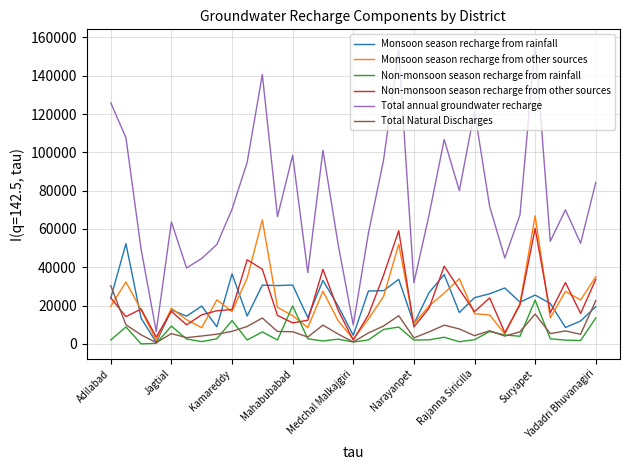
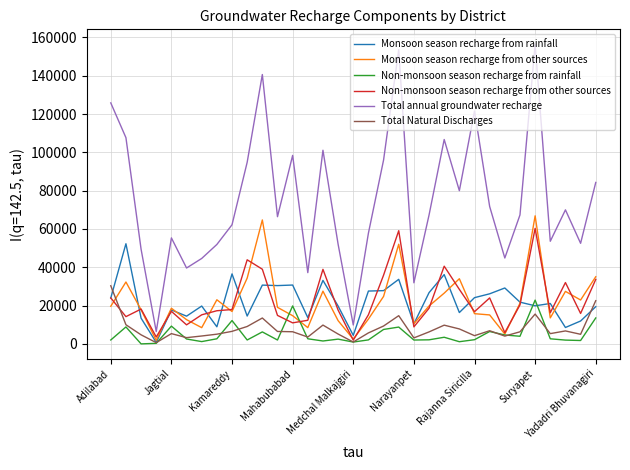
Total annual groundwater recharge, Jagtial: 64000 -> 55000
Total annual groundwater recharge, Kamareddy: 70000 -> 62000
Monsoon season recharge from rainfall, Suryapet: 25000 -> 20000
